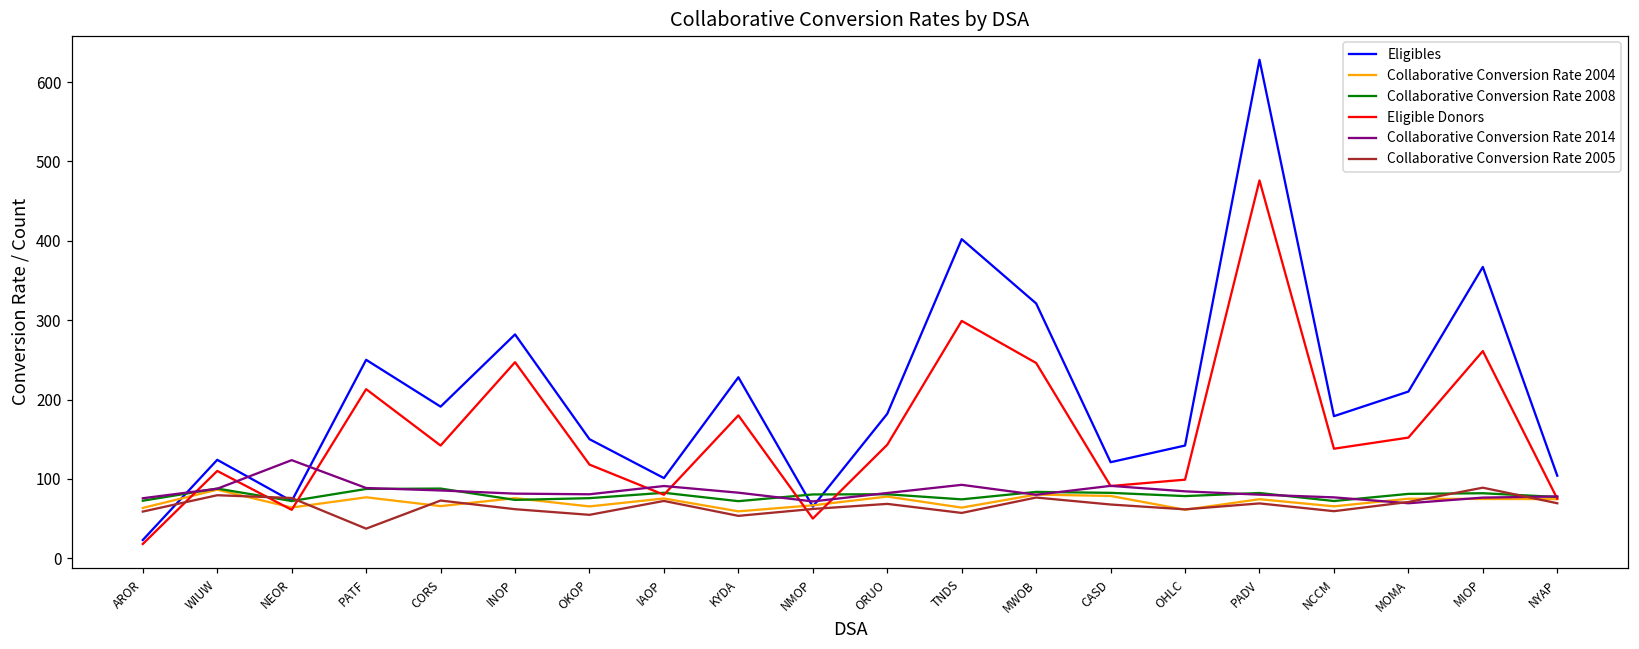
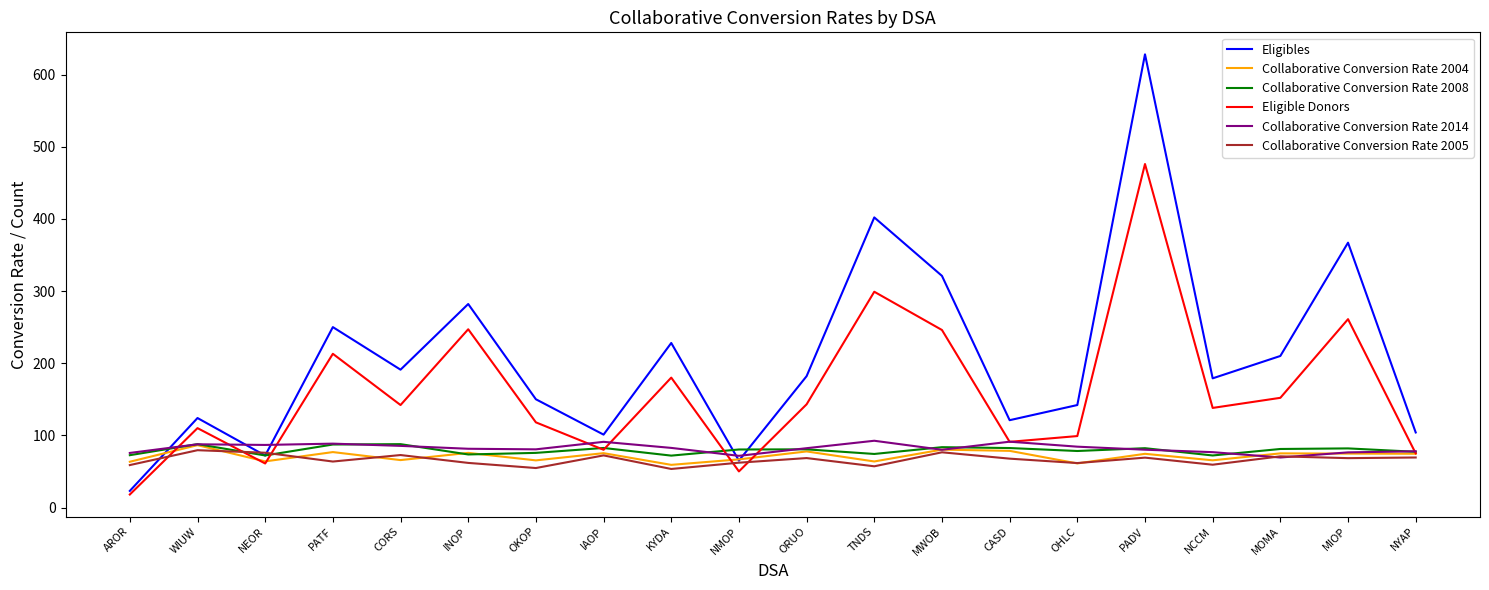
Collaborative Conversion Rate 2014, NEOR: 120 -> 90
Collaborative Conversion Rate 2005, PATF: 40 -> 60
Collaborative Conversion Rate 2005, MIOP: 90 -> 70
